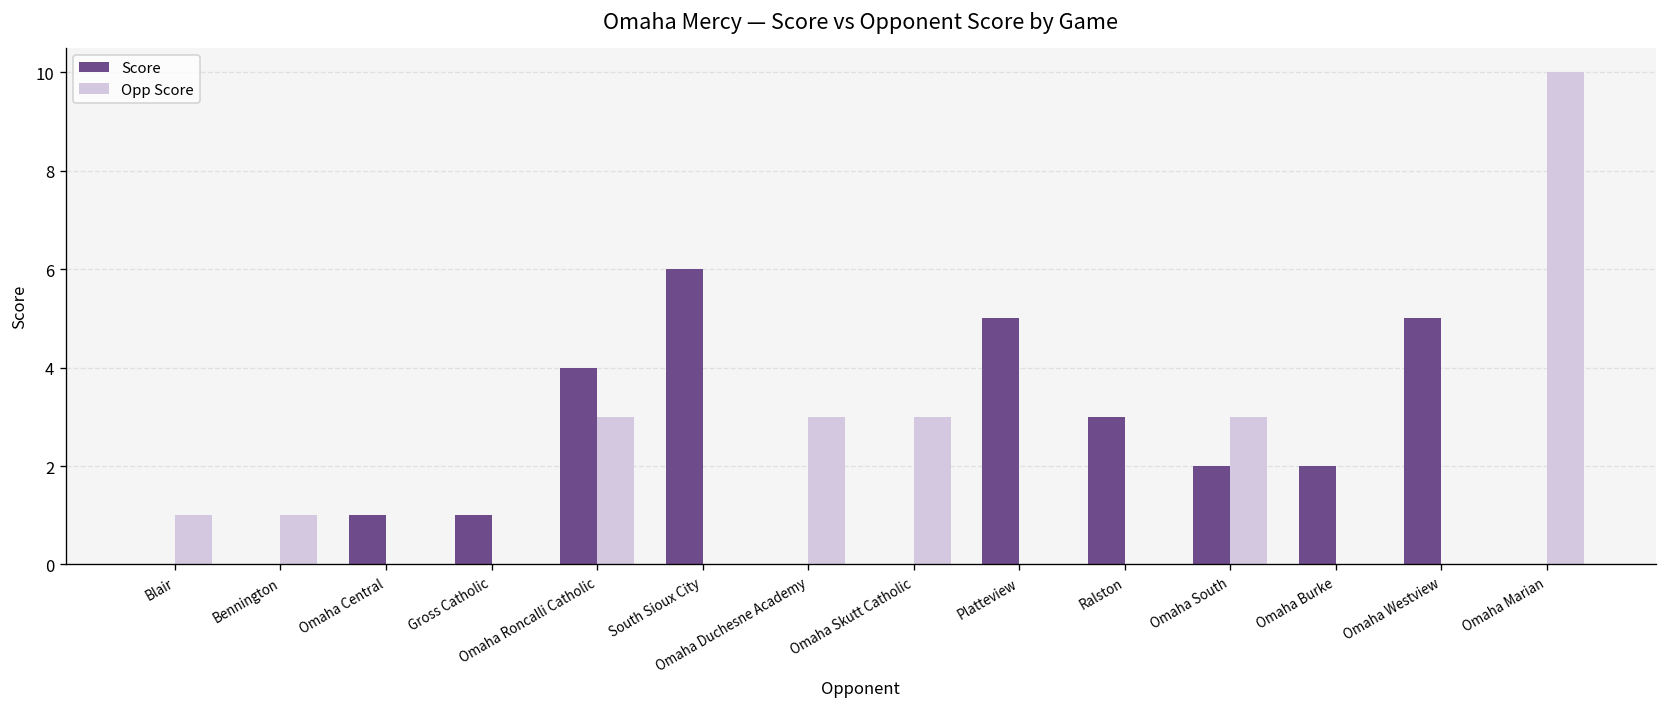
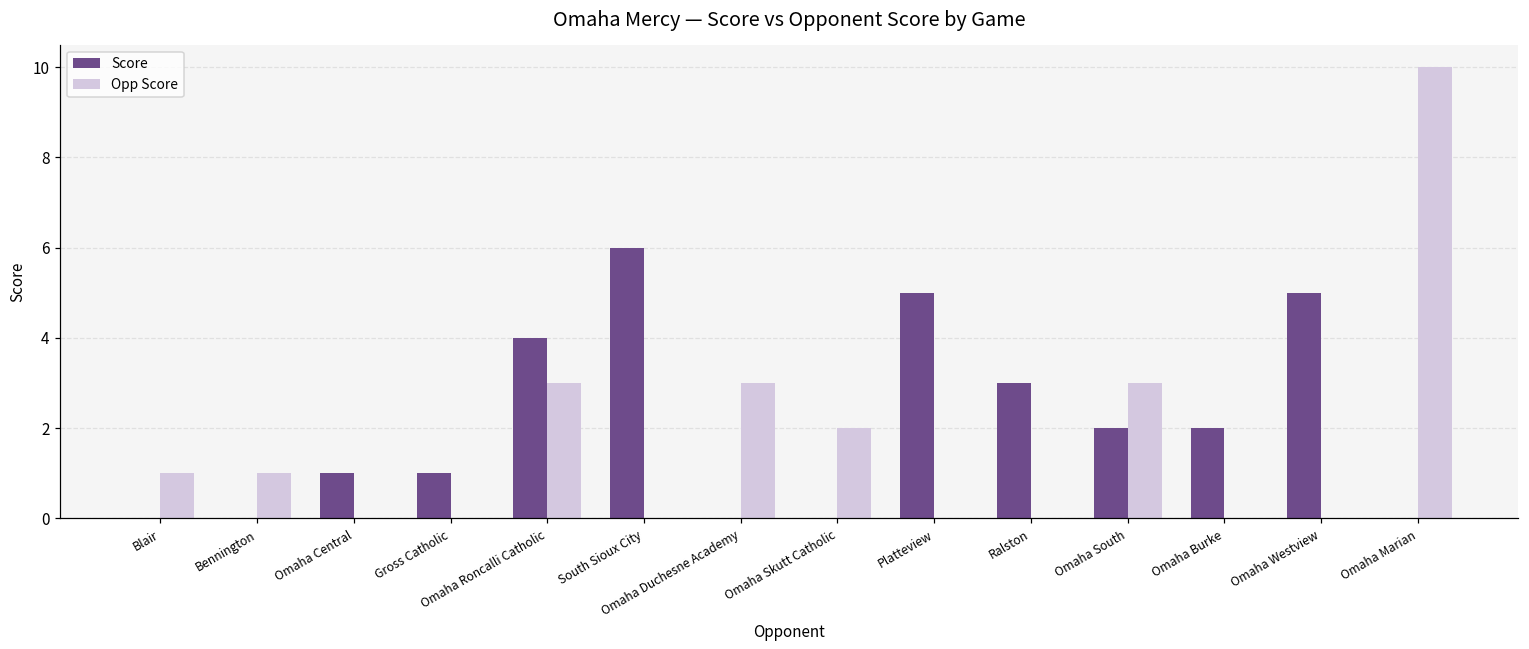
Opp Score, Omaha Skutt Catholic: 3 -> 2
